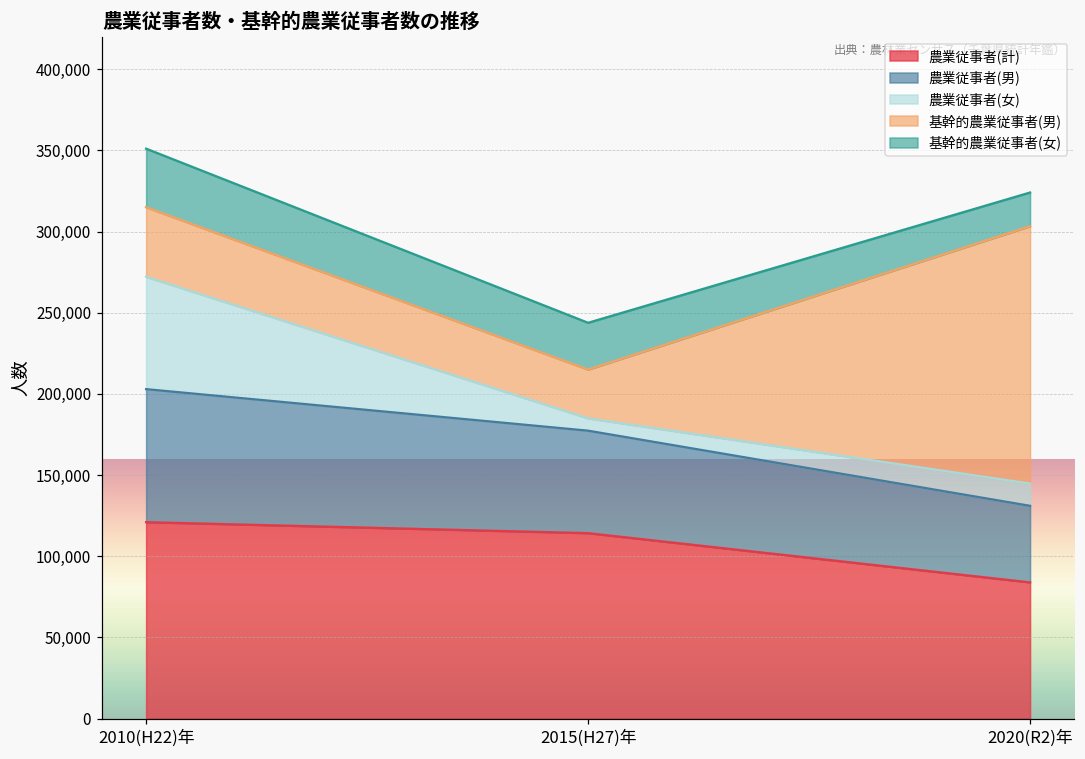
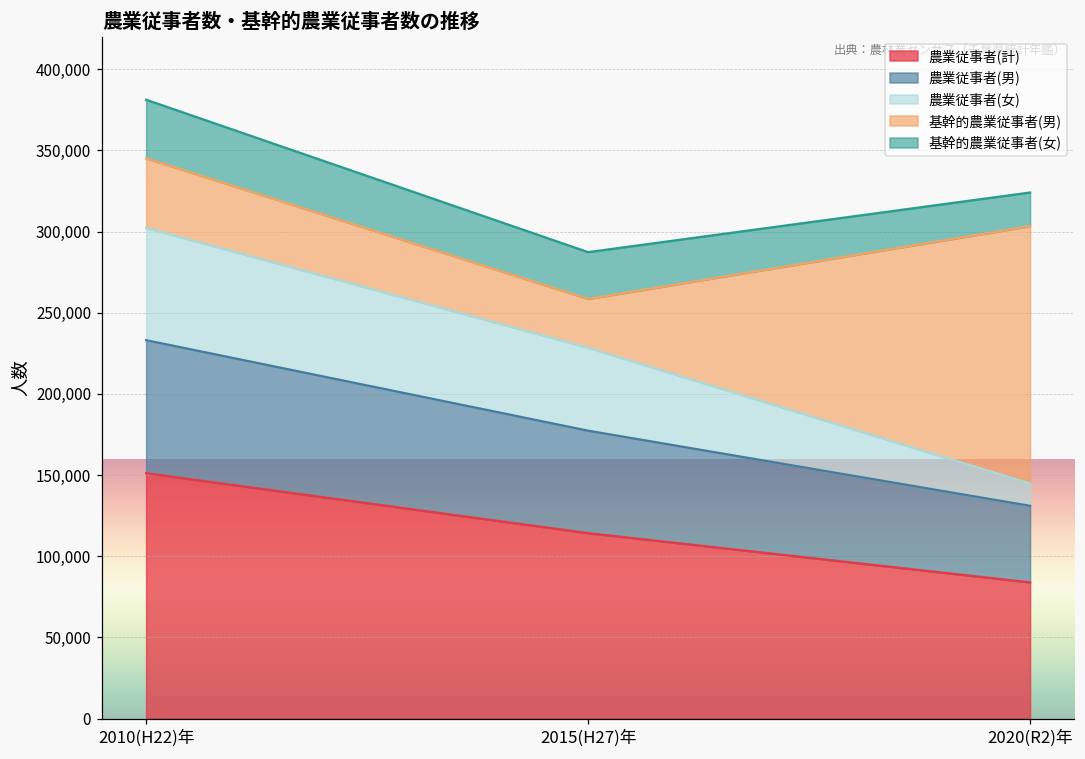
農業従事者(計), 2010(H22)年: 121,000 -> 151,000
農業従事者(女), 2015(H27)年: 8,000 -> 51,000
